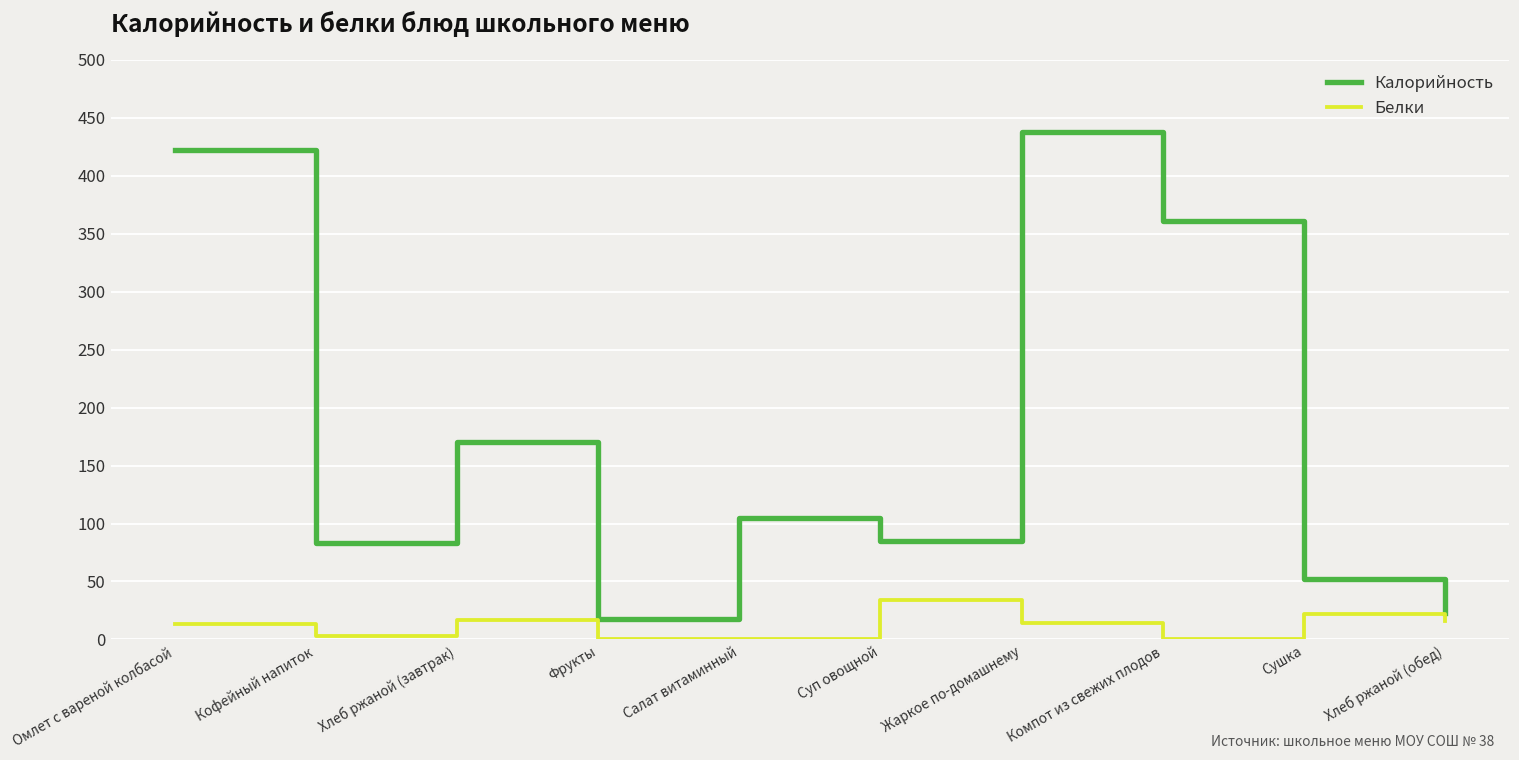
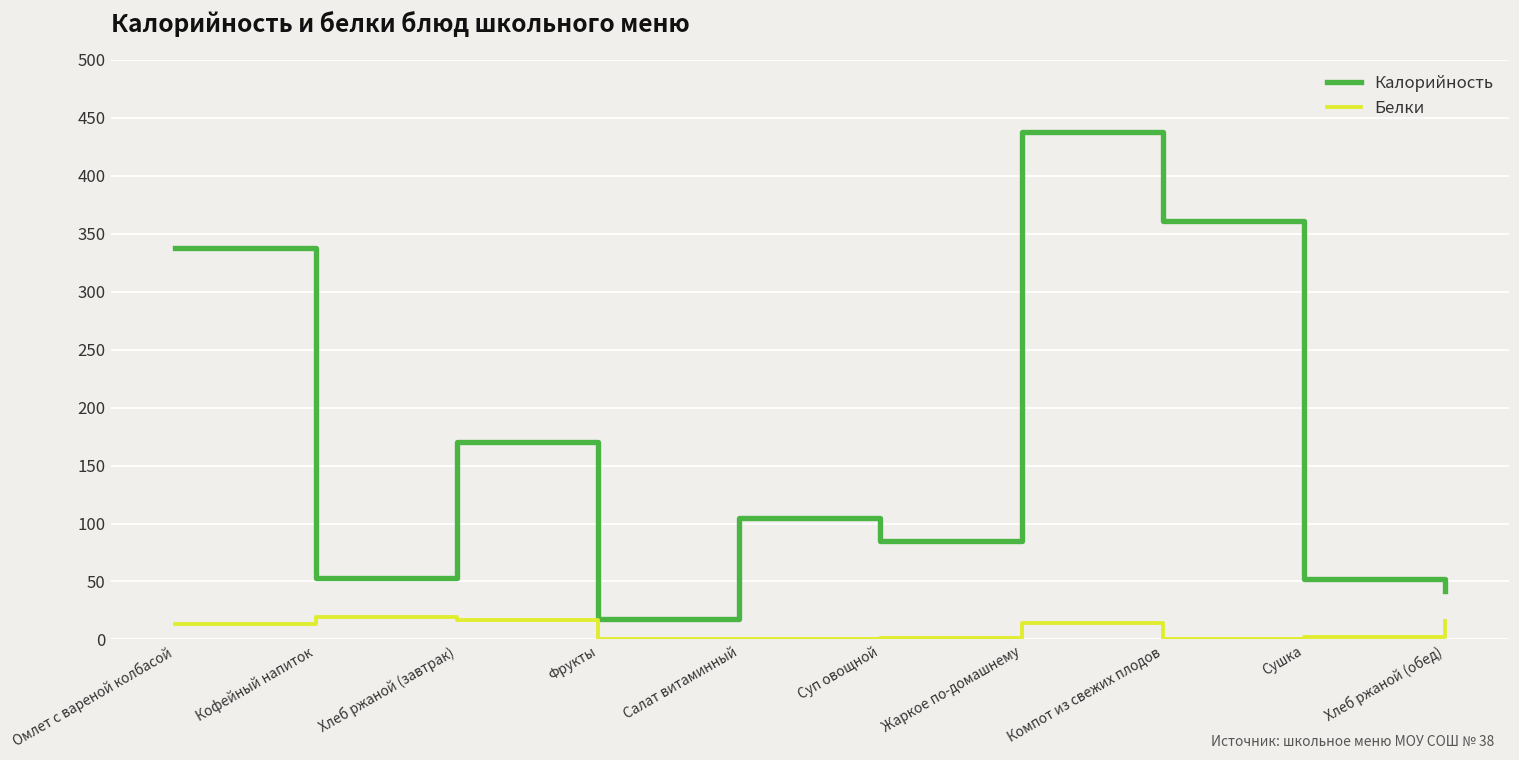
Калорийность, Омлет с вареной колбасой: 422 -> 338
Калорийность, Кофейный напиток: 83 -> 53
Белки, Кофейный напиток: 3 -> 19
Белки, Суп овощной: 34 -> 1
Белки, Сушка: 22 -> 2
Калорийность, Хлеб ржаной (обед): 23 -> 42
